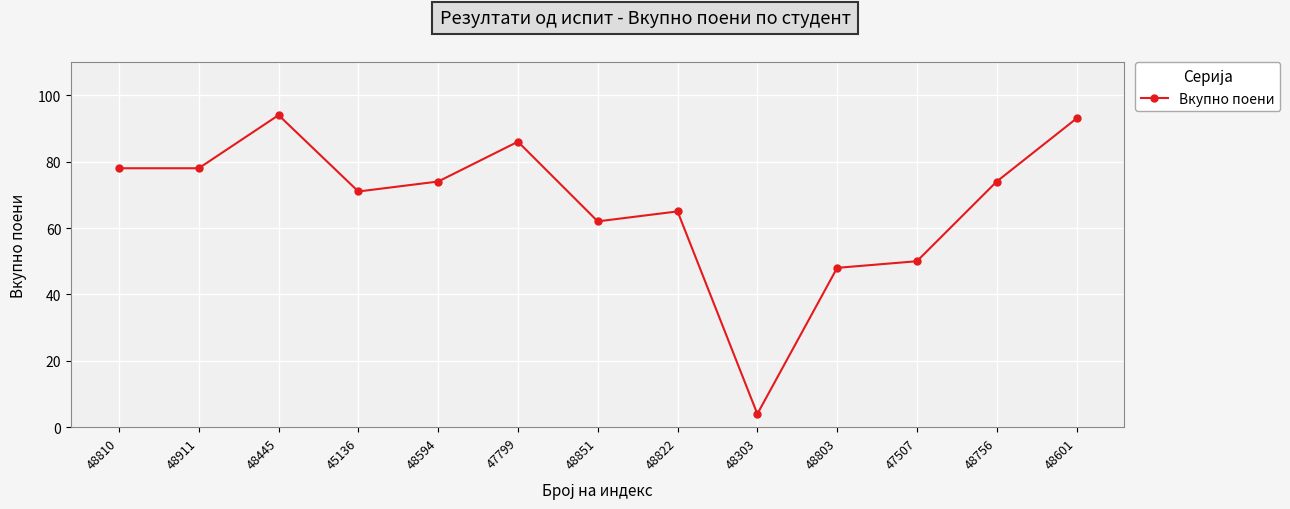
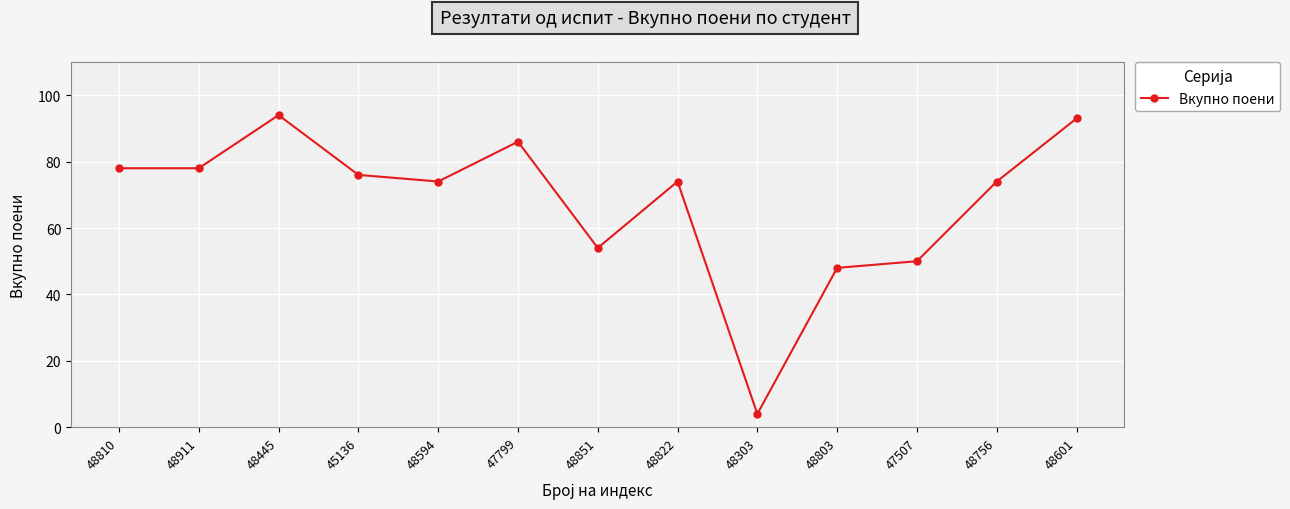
45136: 71 -> 76
48851: 62 -> 54
48822: 65 -> 74
